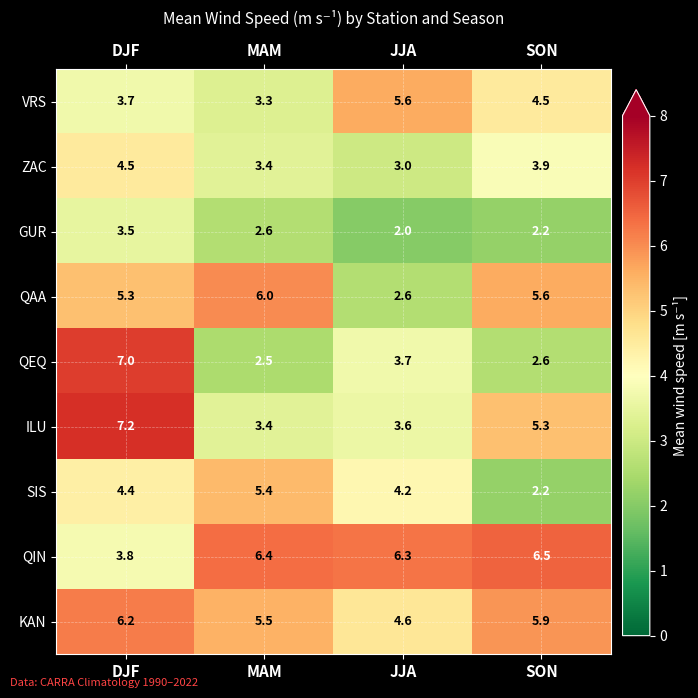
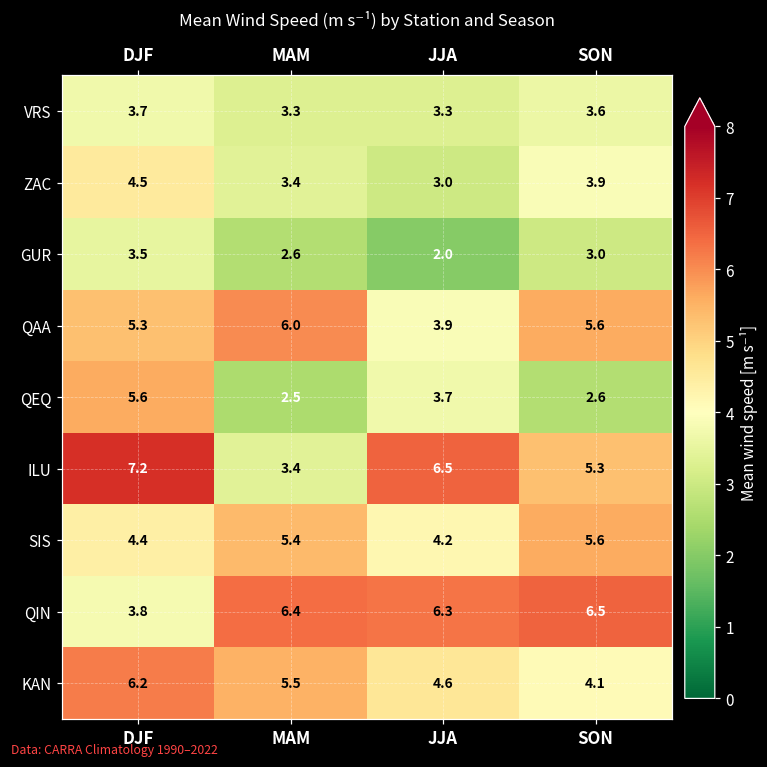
VRS, JJA: 5.6 -> 3.3
VRS, SON: 4.5 -> 3.6
GUR, SON: 2.2 -> 3.0
QAA, JJA: 2.6 -> 3.9
QEQ, DJF: 7.0 -> 5.6
ILU, JJA: 3.6 -> 6.5
SIS, SON: 2.2 -> 5.6
KAN, SON: 5.9 -> 4.1
